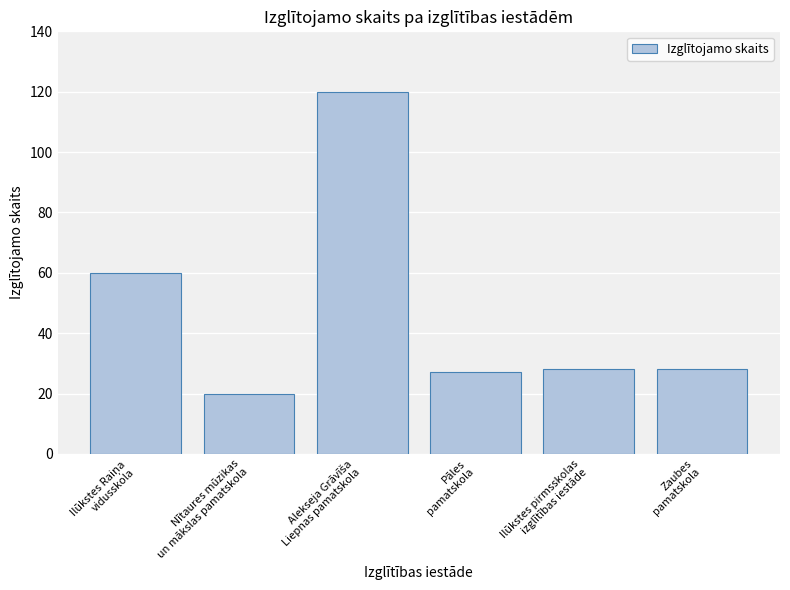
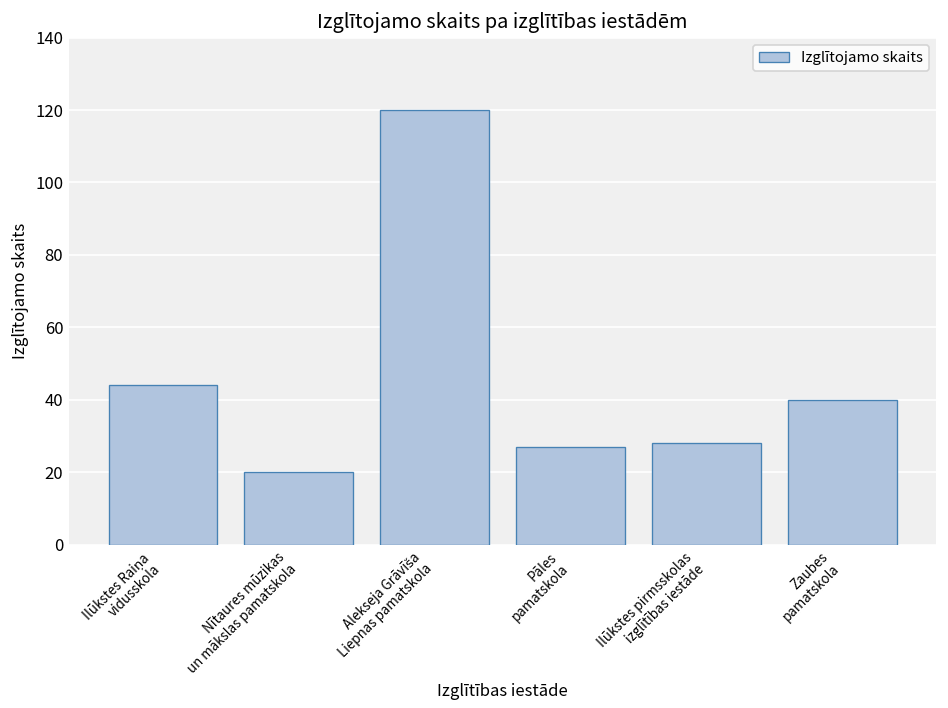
Ilūkstes Raiņa vidusskola: 60 -> 44
Zaubes pamatskola: 28 -> 40
